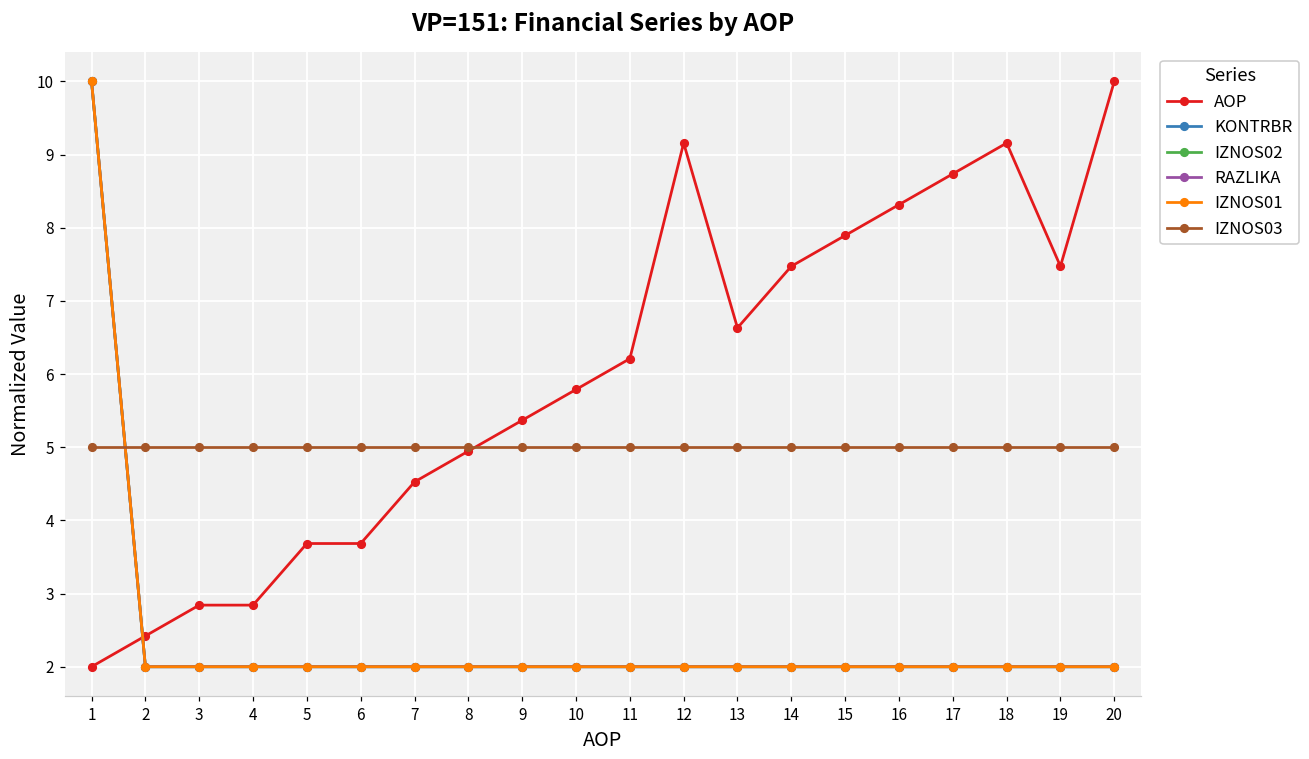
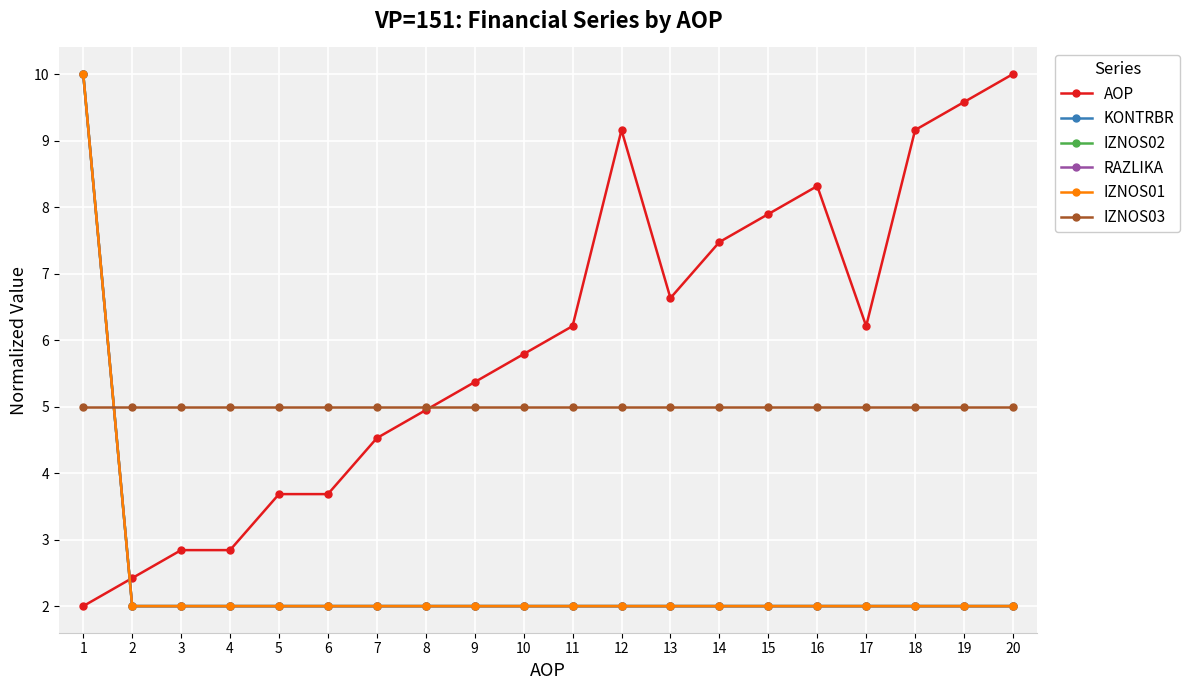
AOP, 17: 8.7 -> 6.2
AOP, 19: 7.5 -> 9.6
